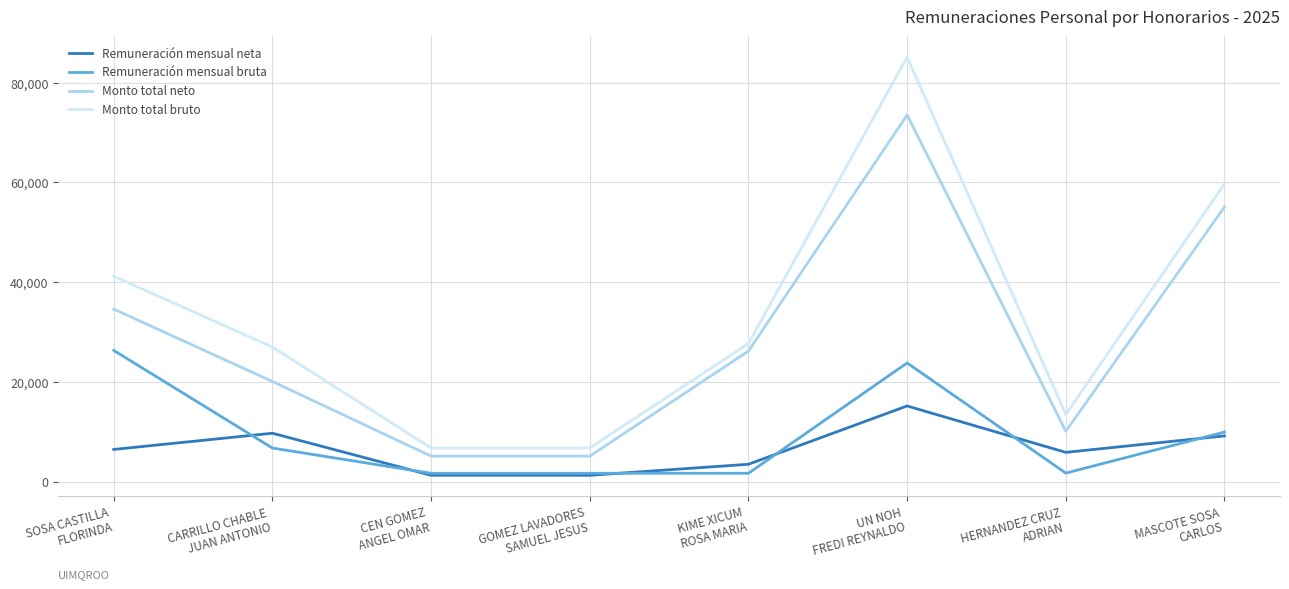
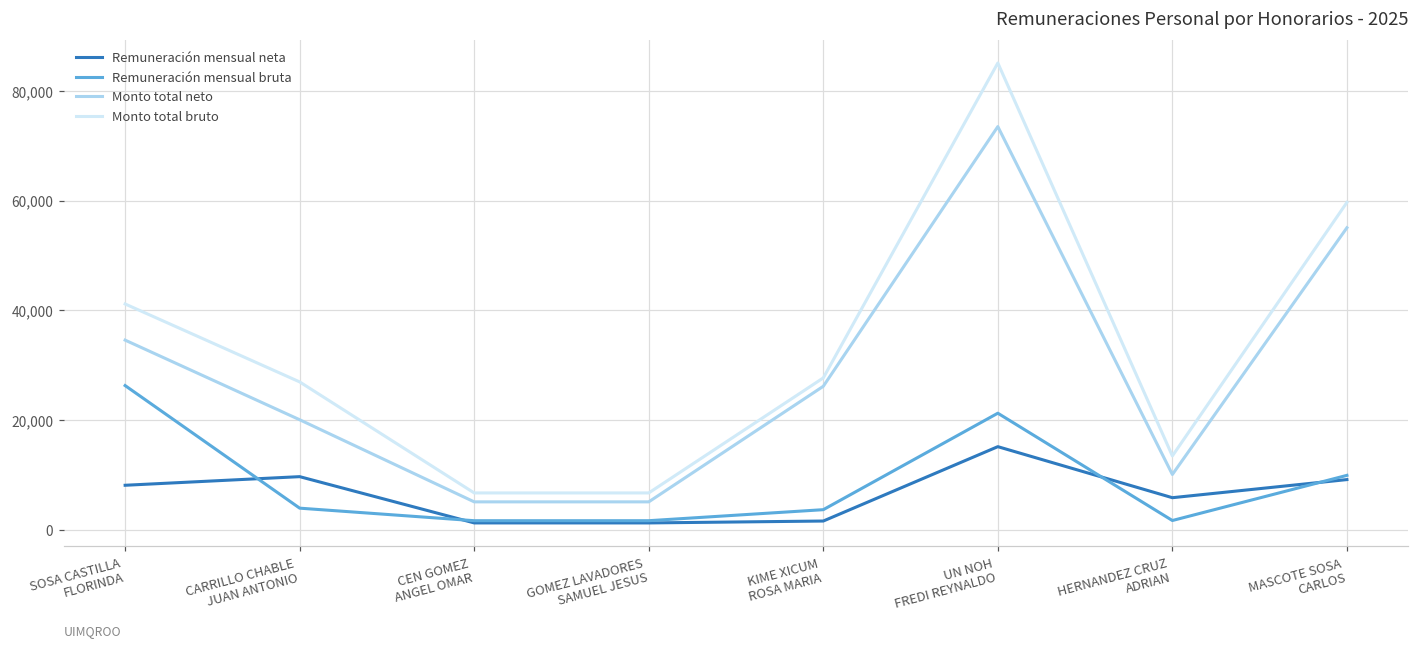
Remuneración mensual neta, SOSA CASTILLA FLORINDA: 6,000 -> 8,000
Remuneración mensual bruta, CARRILLO CHABLE JUAN ANTONIO: 7,000 -> 4,000
Remuneración mensual neta, KIME XICUM ROSA MARIA: 3,000 -> 2,000
Remuneración mensual bruta, KIME XICUM ROSA MARIA: 2,000 -> 4,000
Remuneración mensual bruta, UN NOH FREDI REYNALDO: 24,000 -> 21,000
